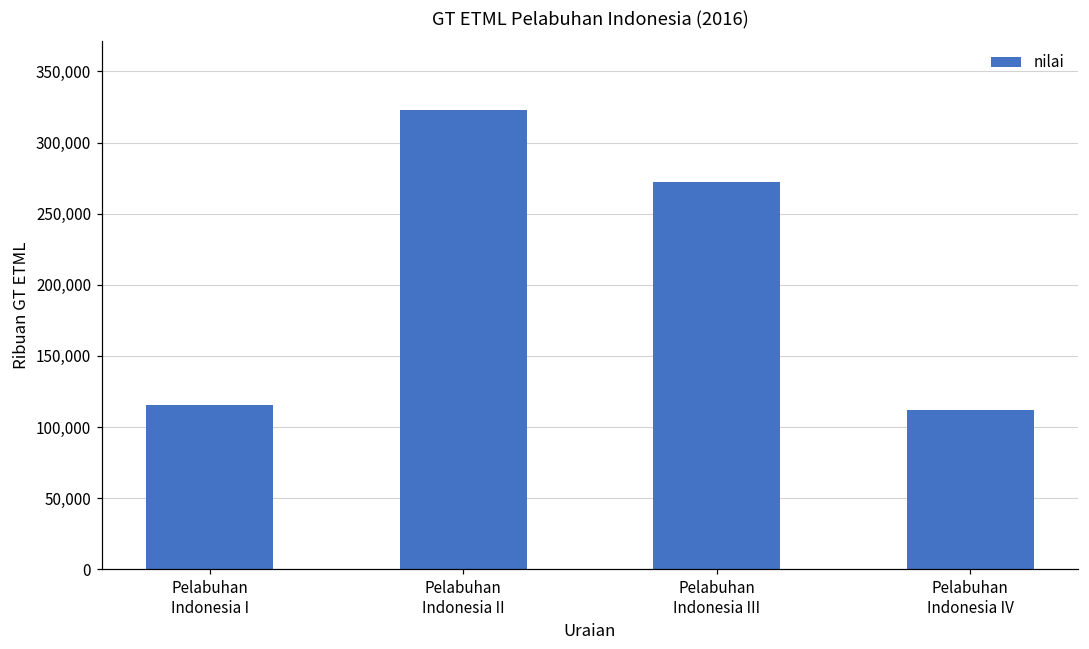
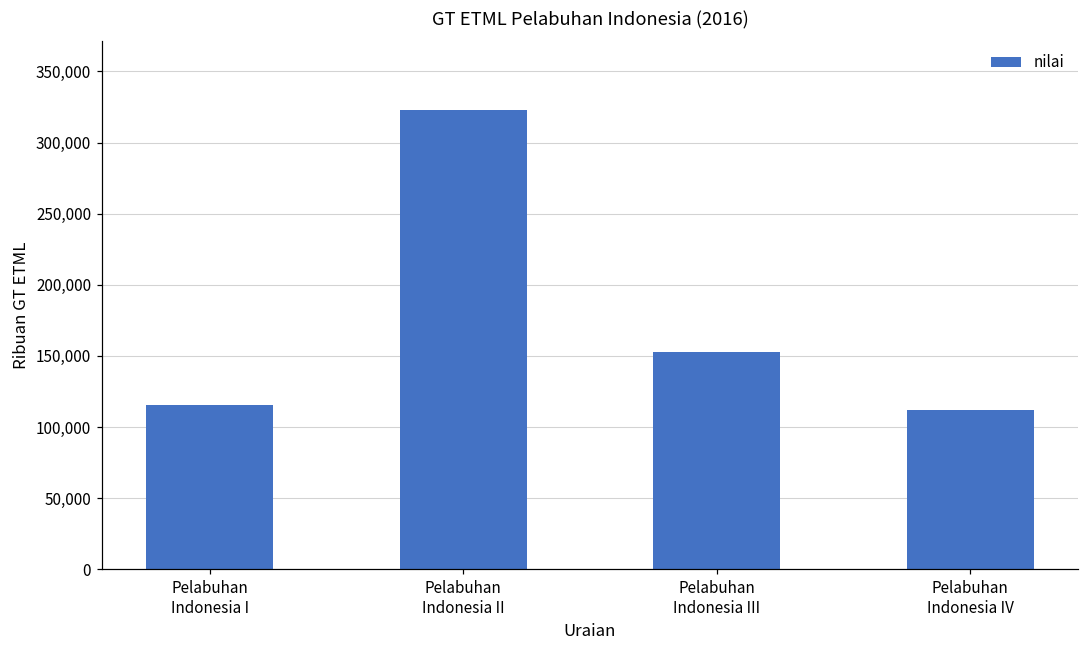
Pelabuhan Indonesia III: 272,000 -> 153,000
